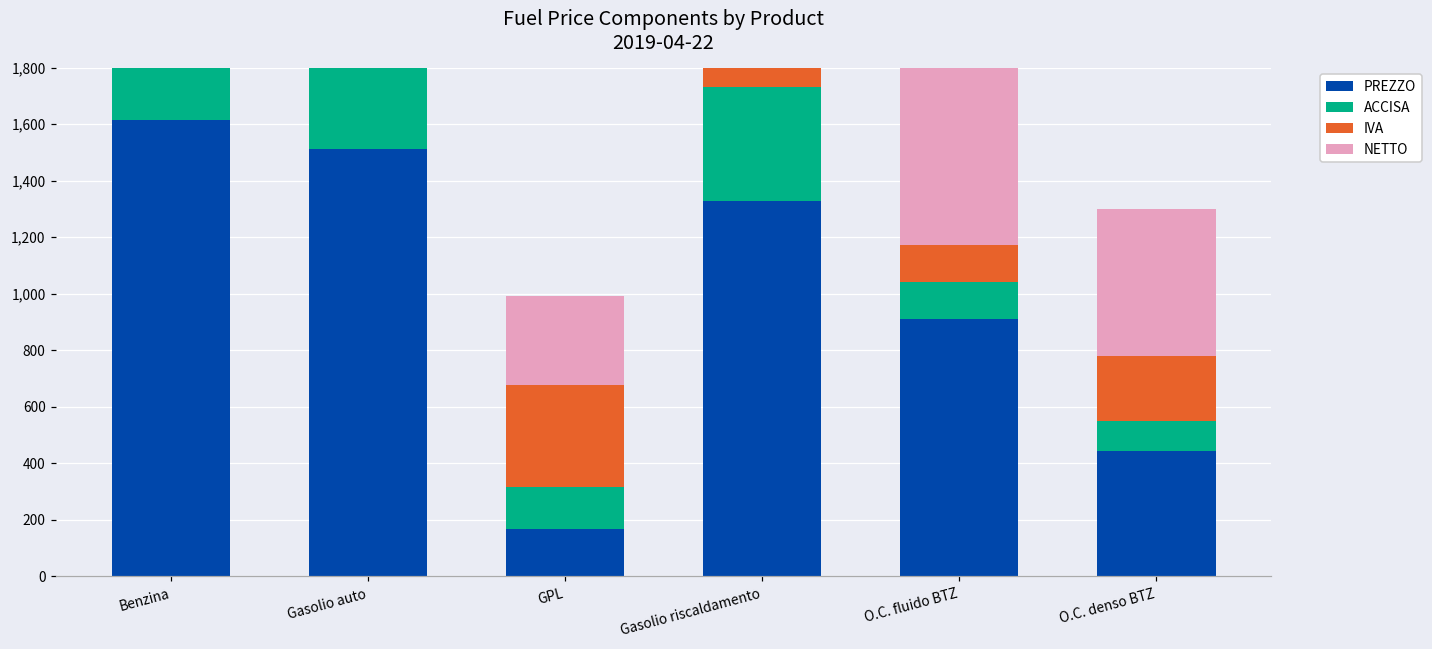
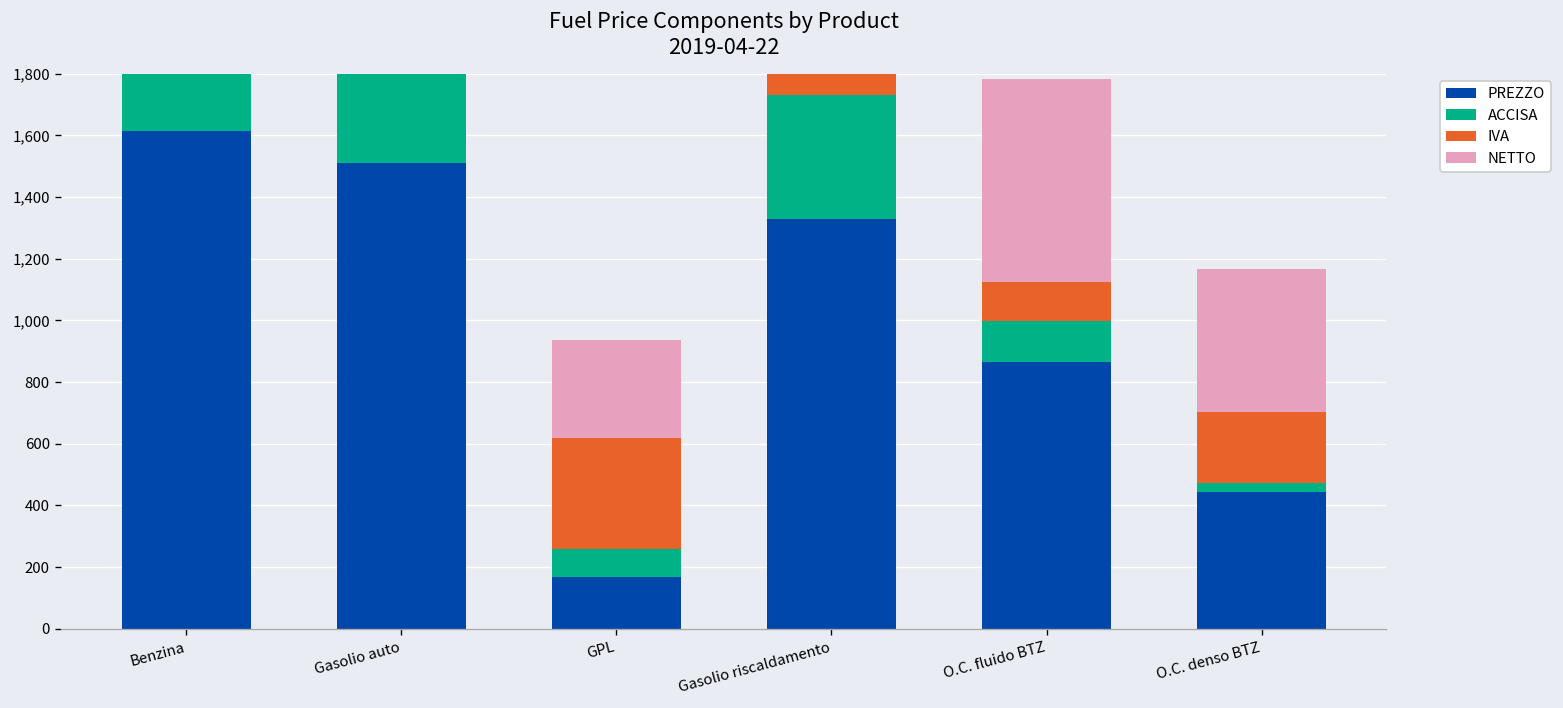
ACCISA, GPL: 150 -> 90
PREZZO, O.C. fluido BTZ: 910 -> 860
ACCISA, O.C. denso BTZ: 110 -> 30
NETTO, O.C. denso BTZ: 520 -> 460
